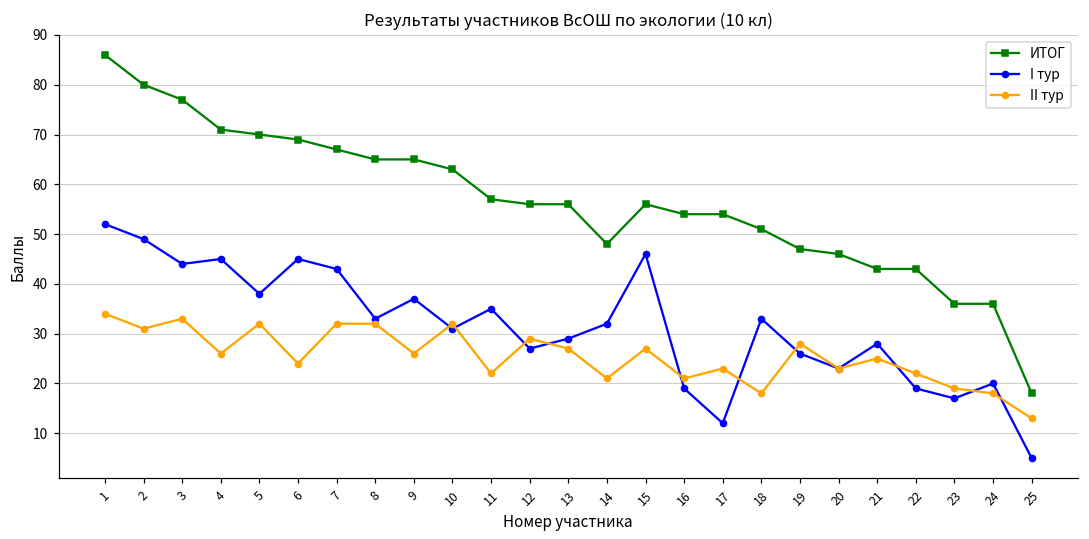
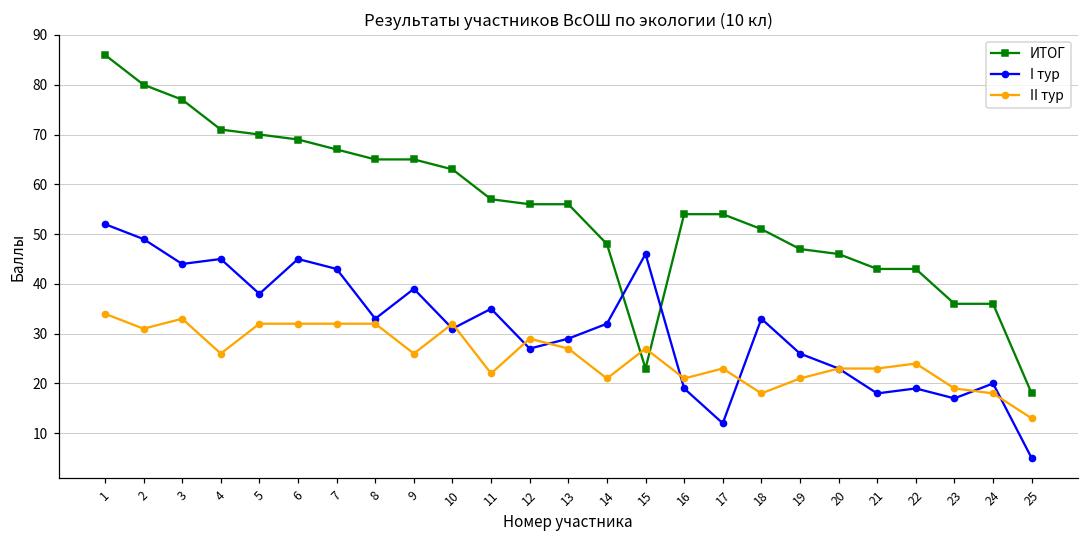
II тур, 6: 24 -> 32
I тур, 9: 37 -> 39
ИТОГ, 15: 56 -> 23
II тур, 19: 28 -> 21
I тур, 21: 28 -> 18
II тур, 21: 25 -> 23
II тур, 22: 22 -> 24
